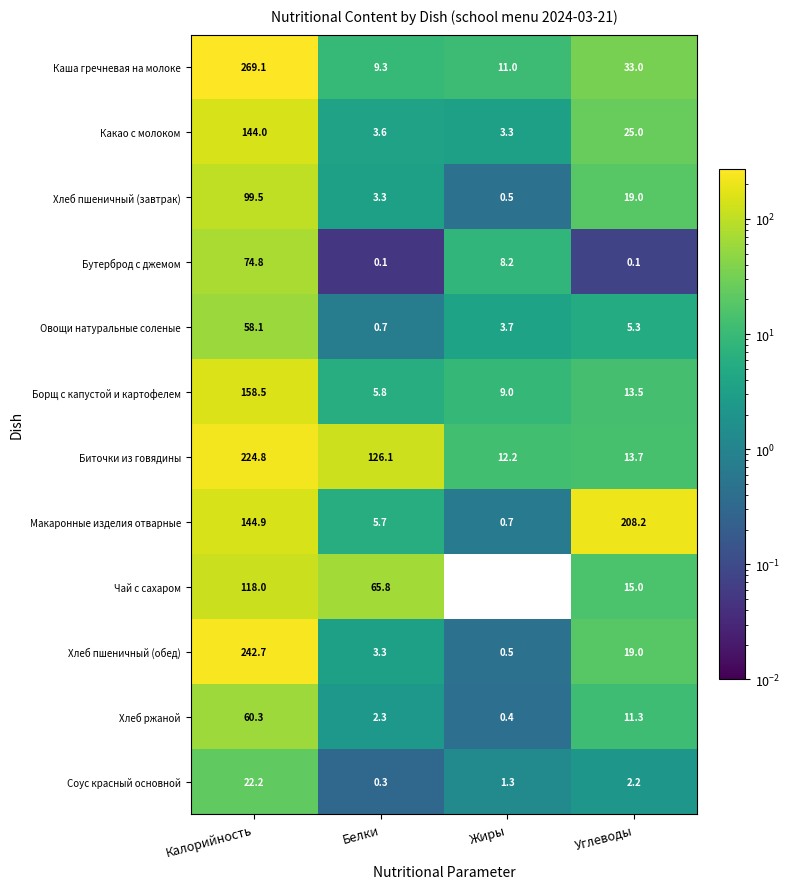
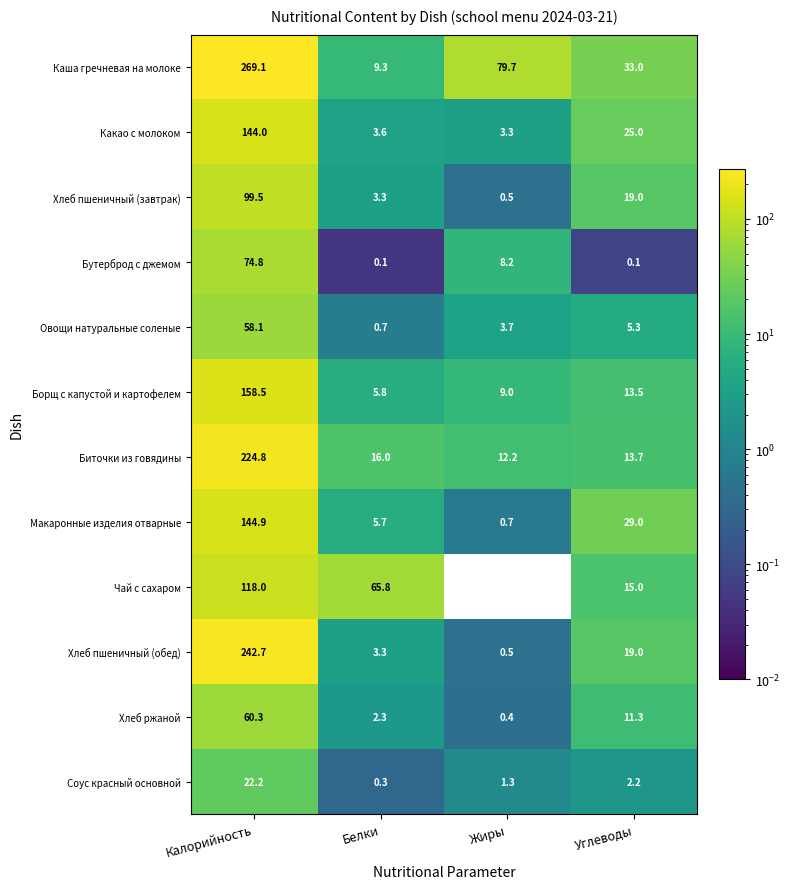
Каша гречневая на молоке, Жиры: 11.0 -> 79.7
Биточки из говядины, Белки: 126.1 -> 16.0
Макаронные изделия отварные, Углеводы: 208.2 -> 29.0
